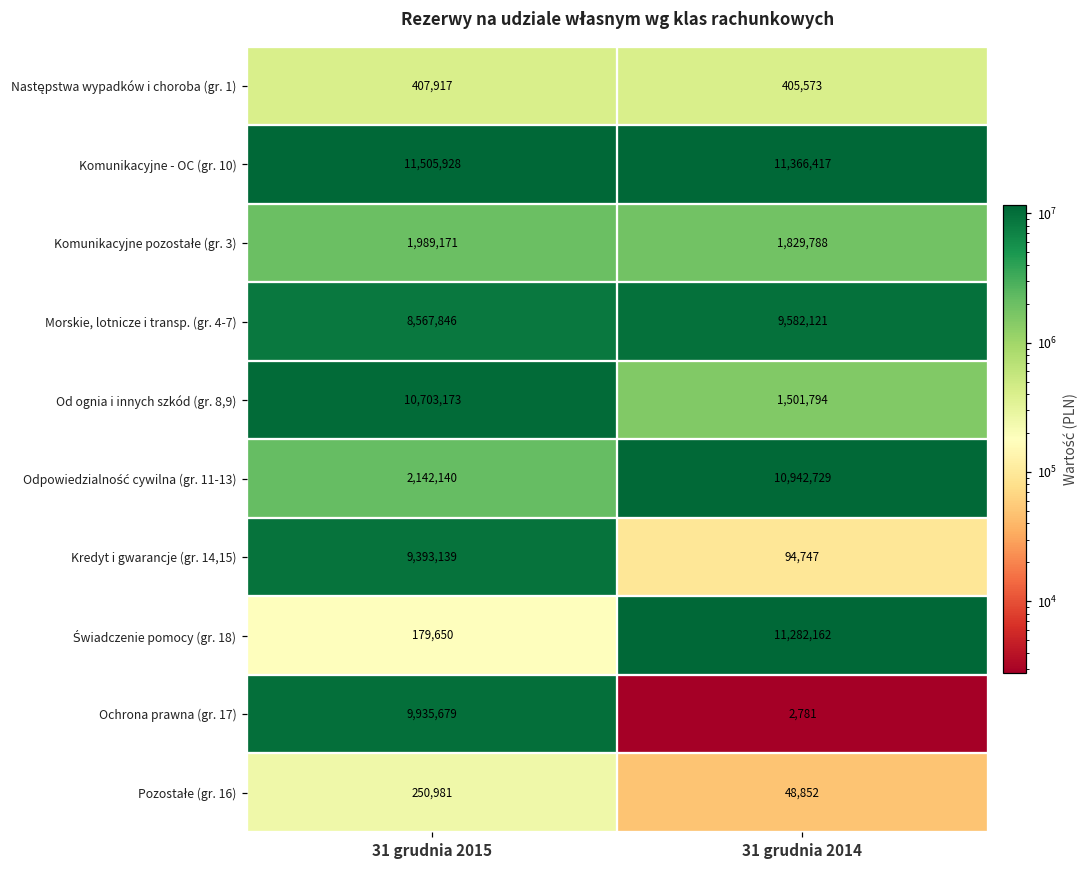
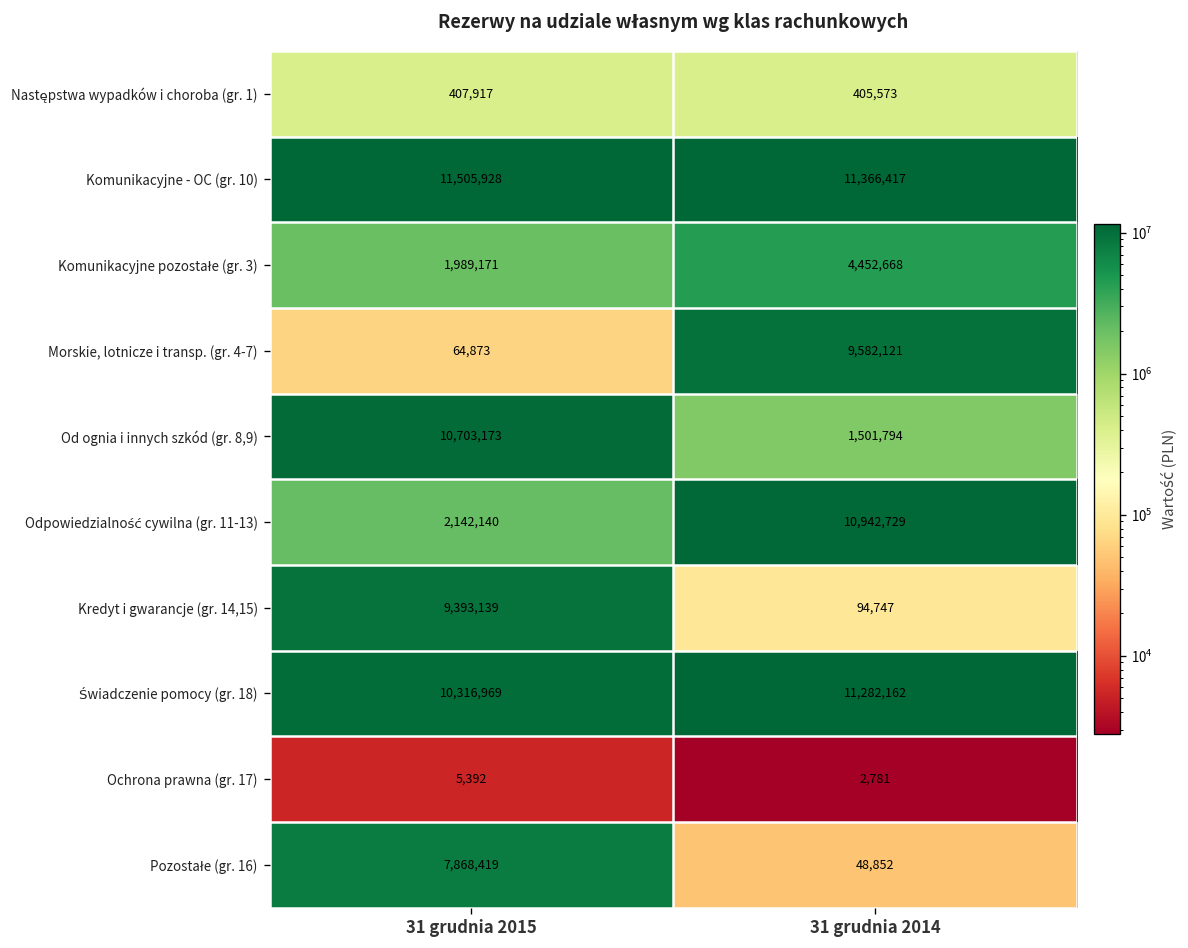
Komunikacyjne pozostałe (gr. 3), 31 grudnia 2014: 1,829,788 -> 4,452,668
Morskie, lotnicze i transp. (gr. 4-7), 31 grudnia 2015: 8,567,846 -> 64,873
Świadczenie pomocy (gr. 18), 31 grudnia 2015: 179,650 -> 10,316,969
Ochrona prawna (gr. 17), 31 grudnia 2015: 9,935,679 -> 5,392
Pozostałe (gr. 16), 31 grudnia 2015: 250,981 -> 7,868,419
